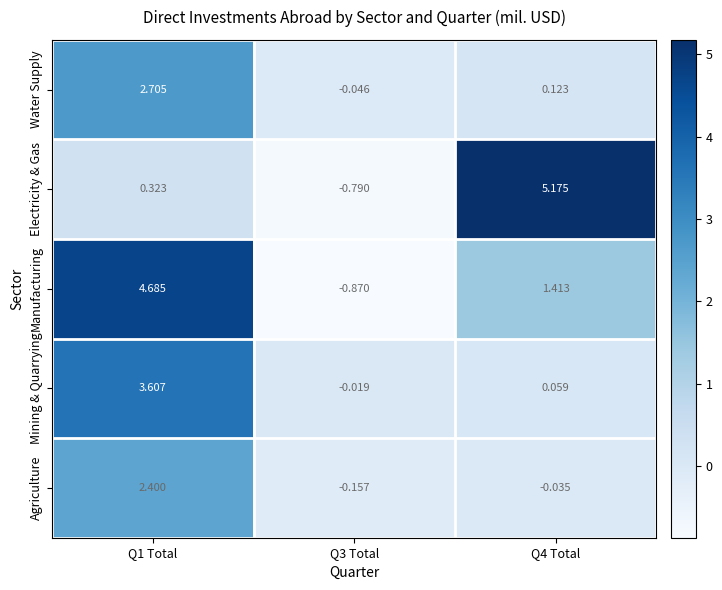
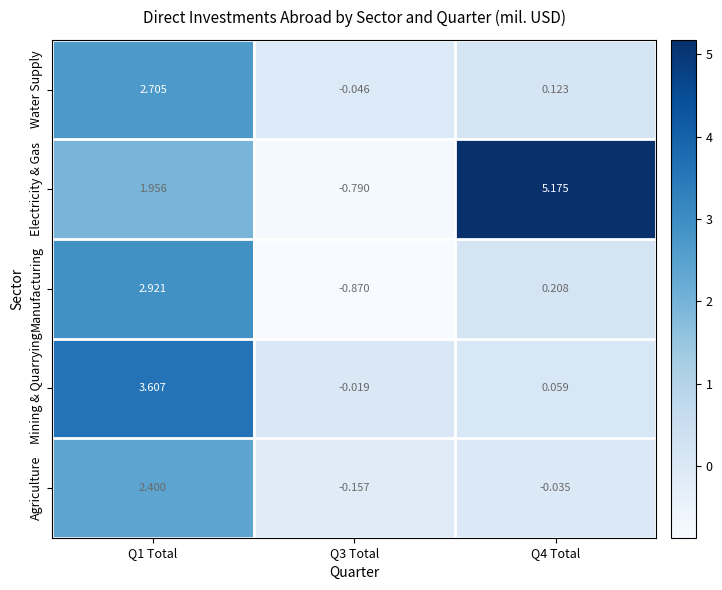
Electricity & Gas, Q1 Total: 0.323 -> 1.956
Manufacturing, Q1 Total: 4.685 -> 2.921
Manufacturing, Q4 Total: 1.413 -> 0.208
